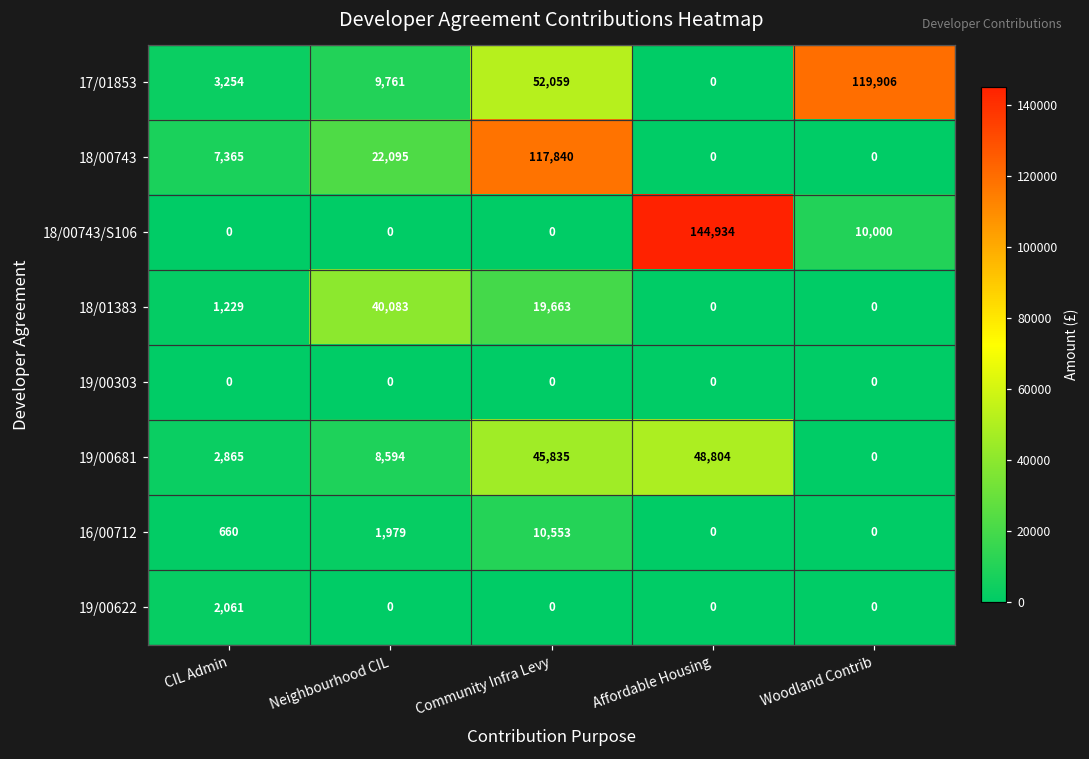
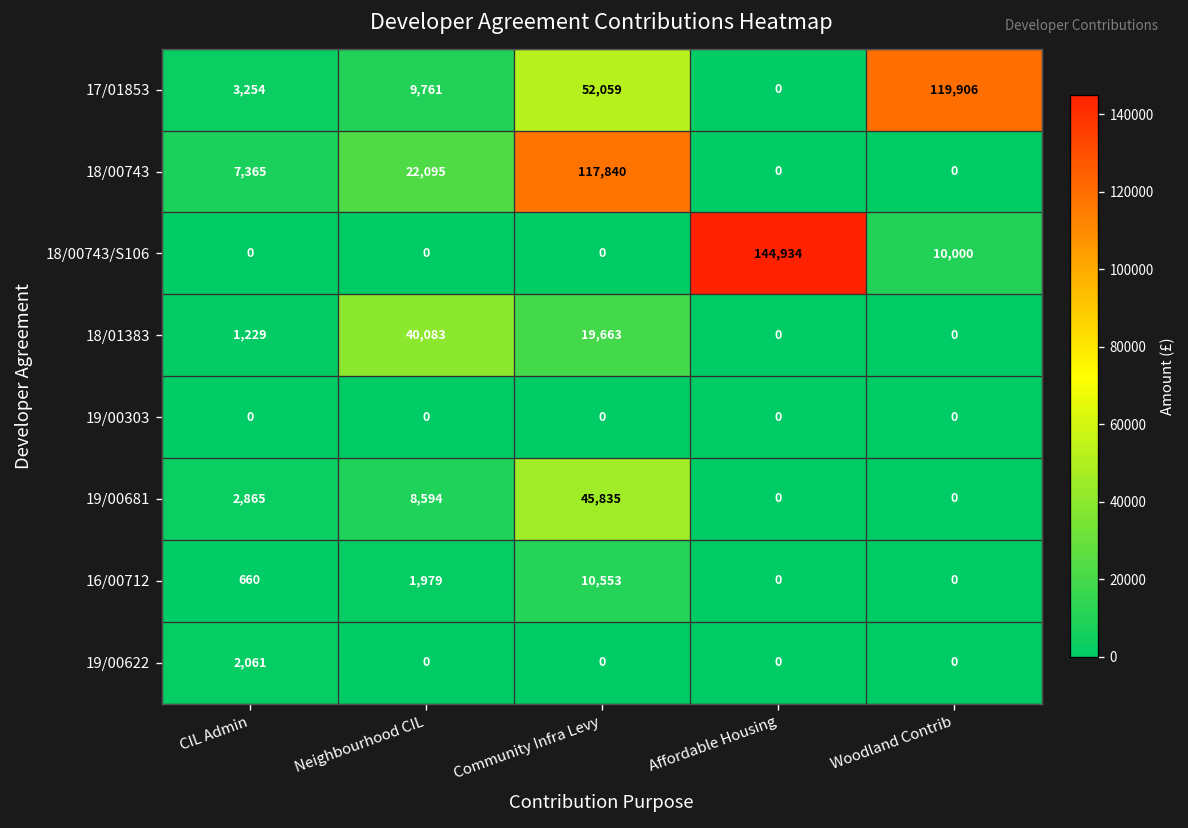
19/00681, Affordable Housing: 48,804 -> 0
